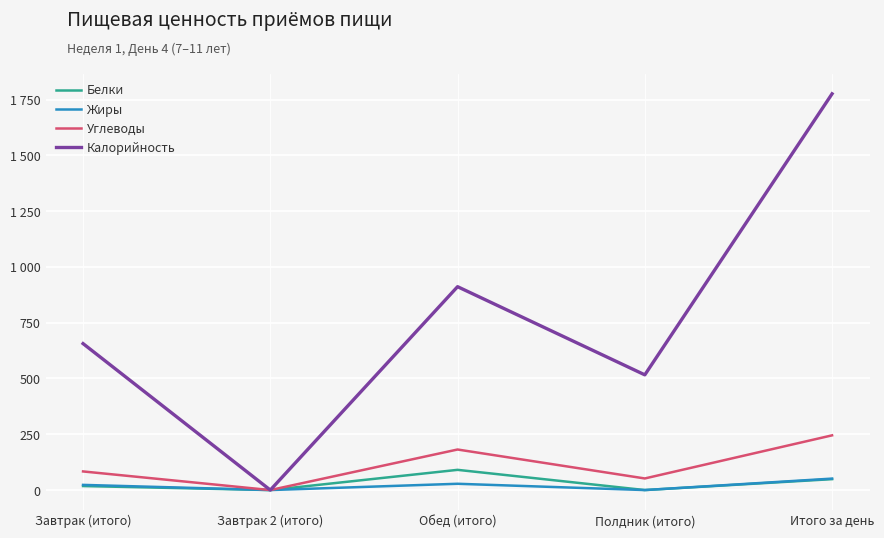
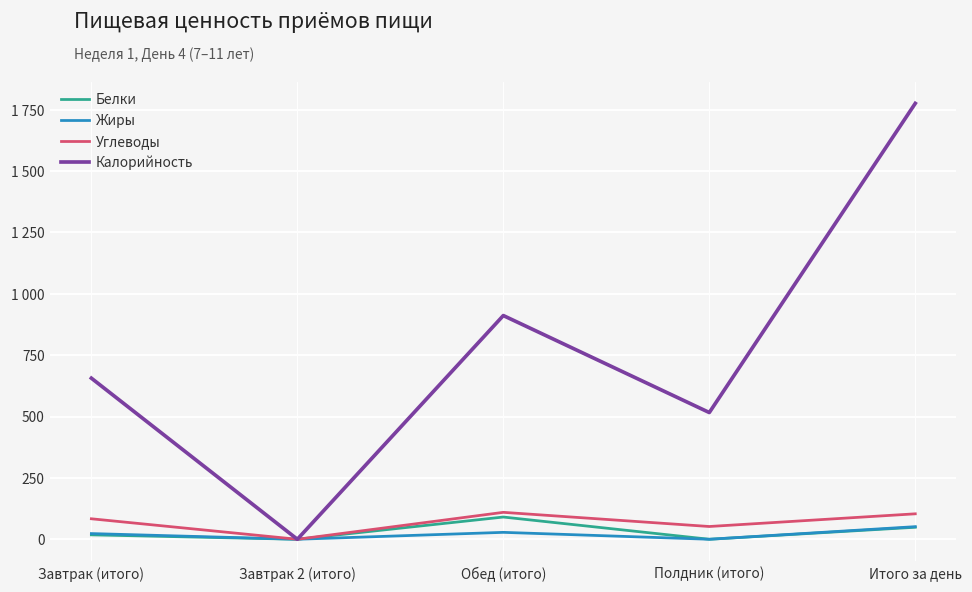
Углеводы, Обед (итого): 180 -> 110
Углеводы, Итого за день: 250 -> 100
